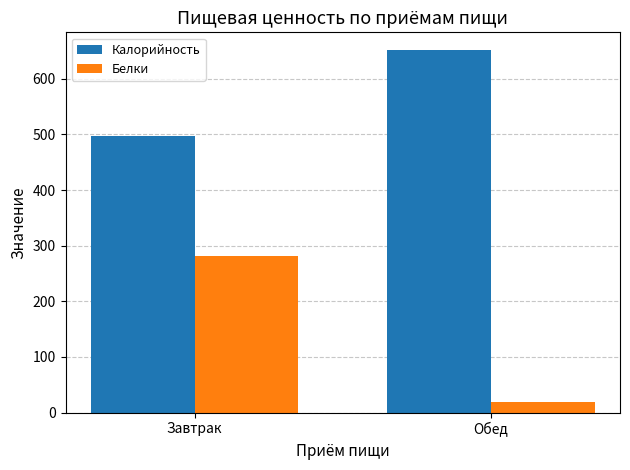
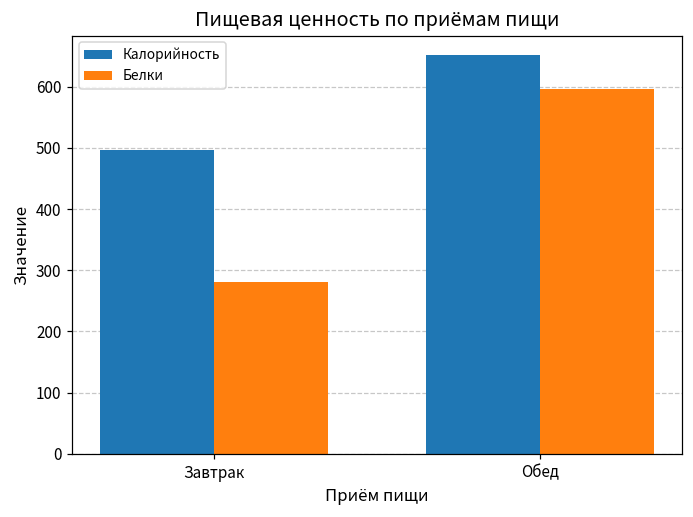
Белки, Обед: 20 -> 600
